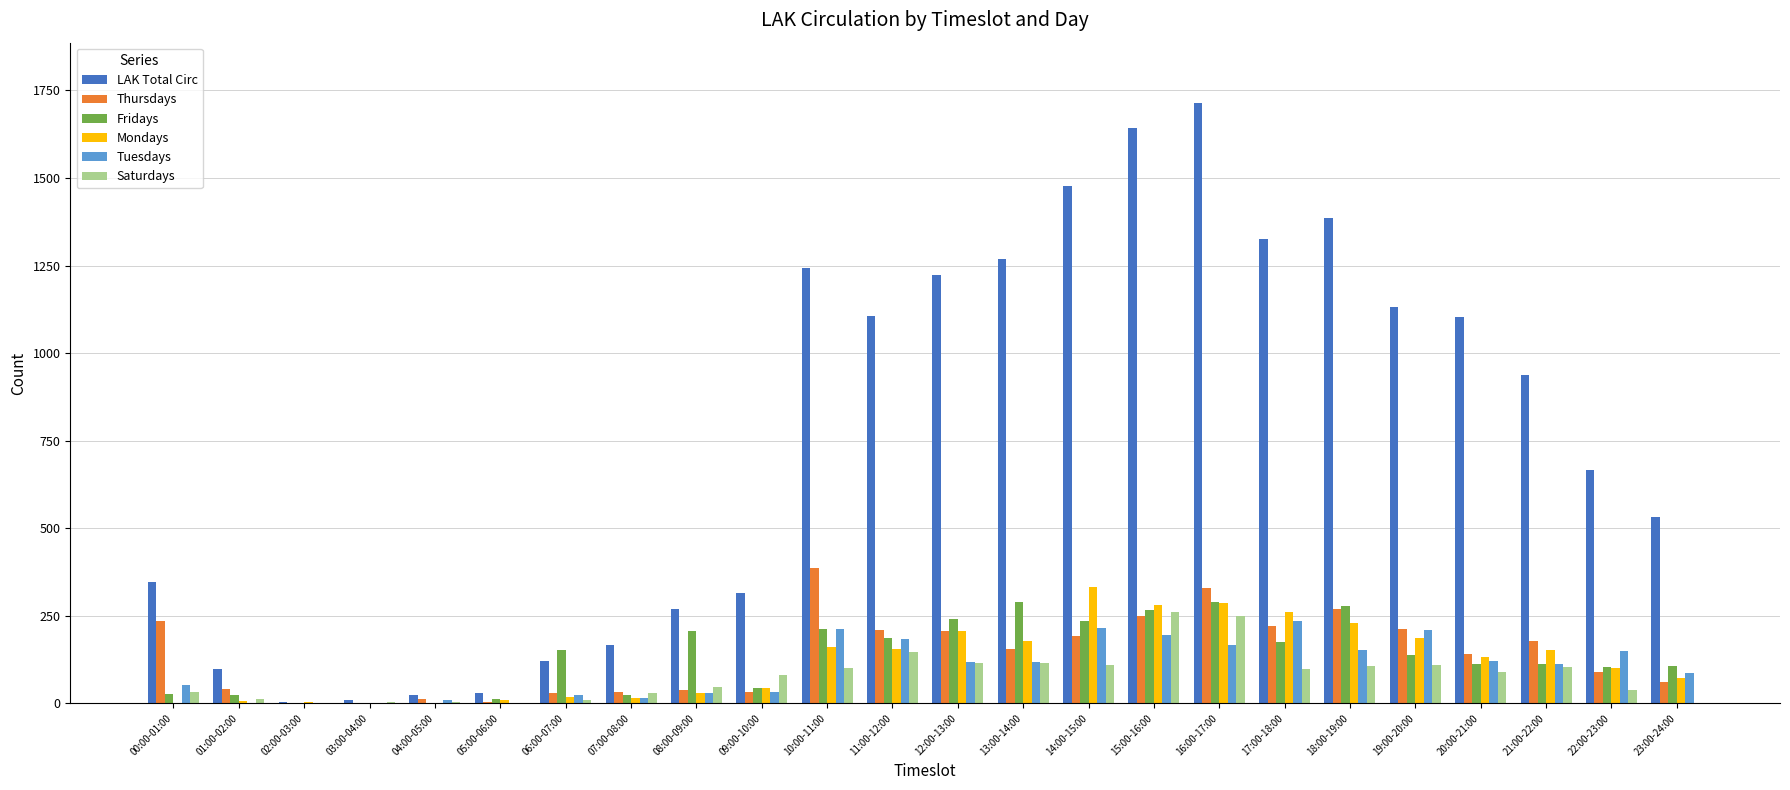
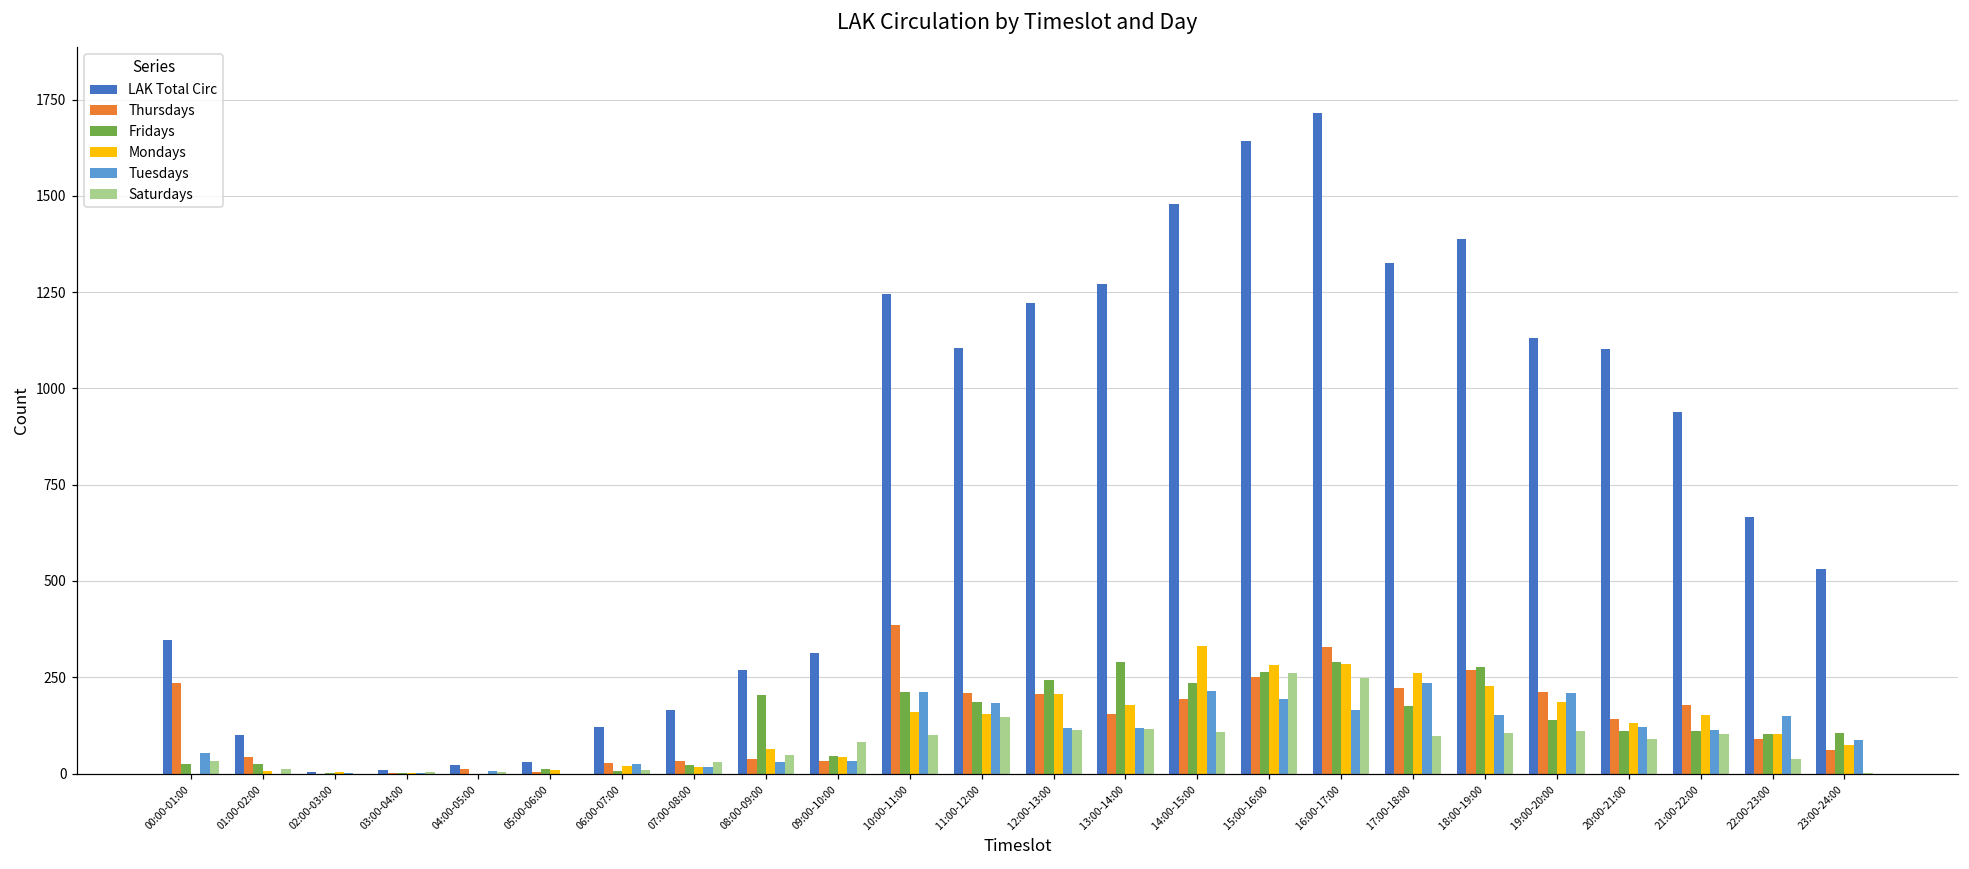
Fridays, 06:00-07:00: 150 -> 10
Mondays, 08:00-09:00: 30 -> 70
